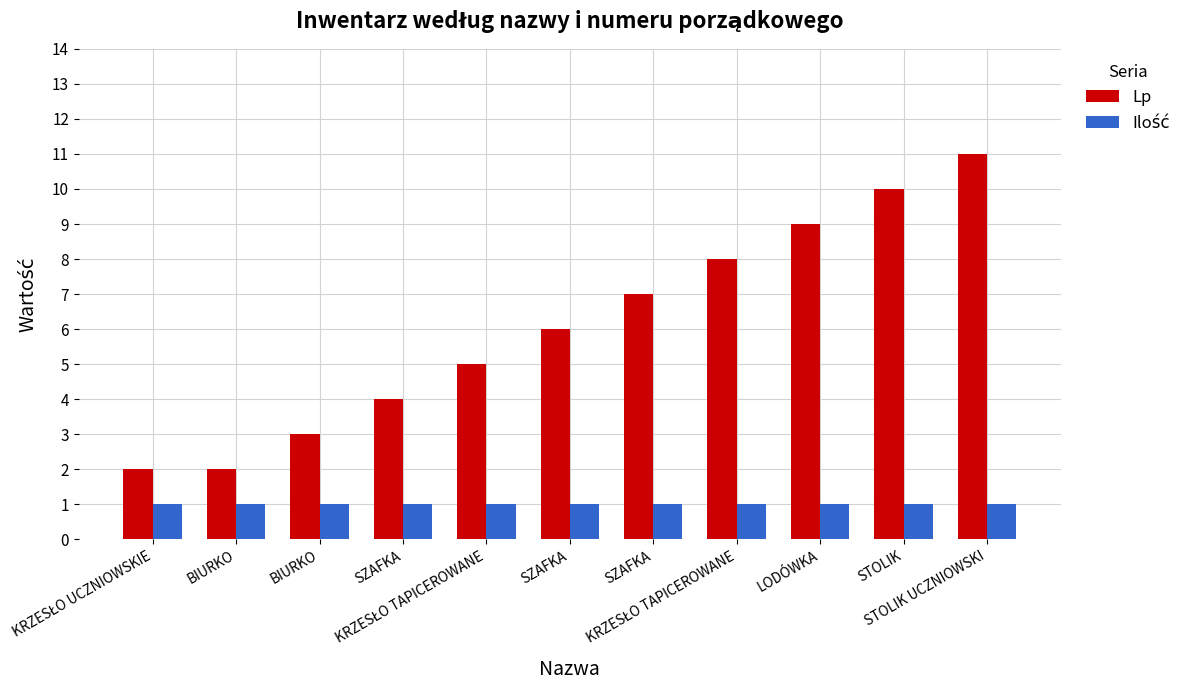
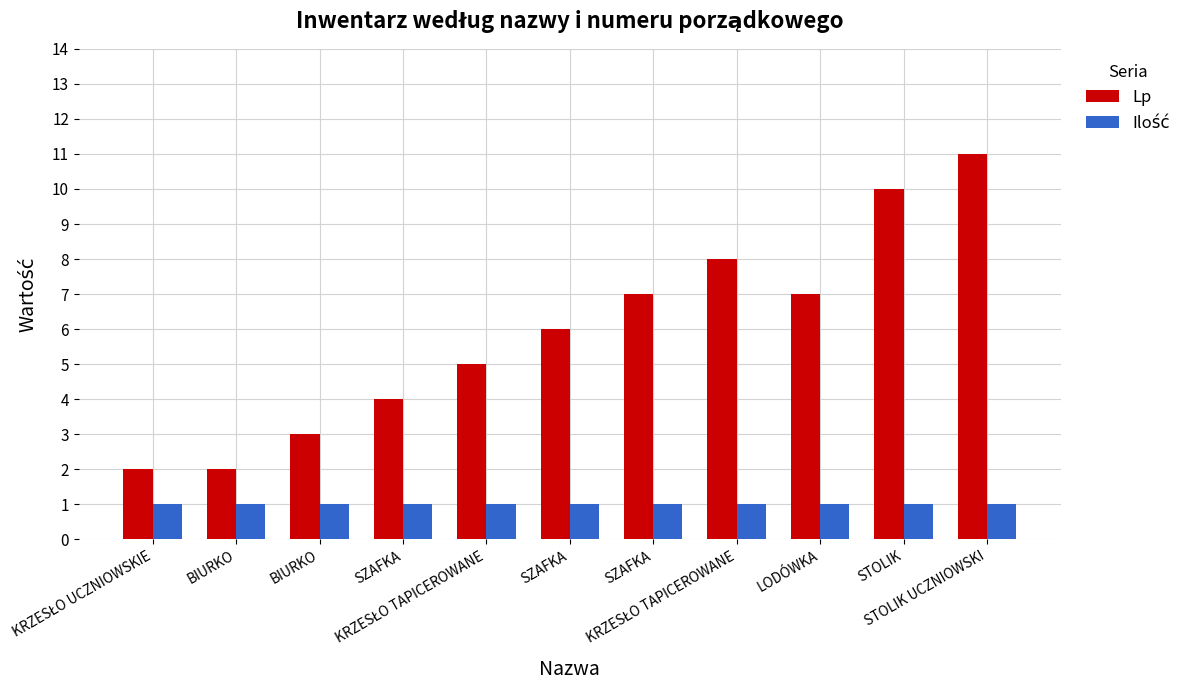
Lp, LODÓWKA: 9 -> 7
